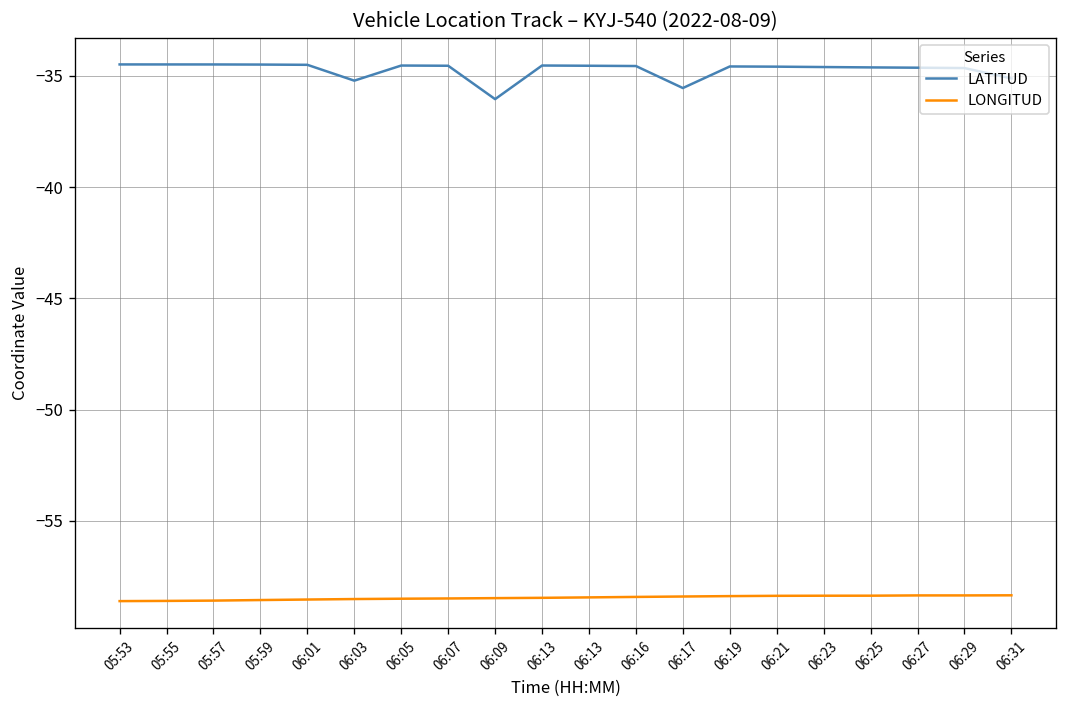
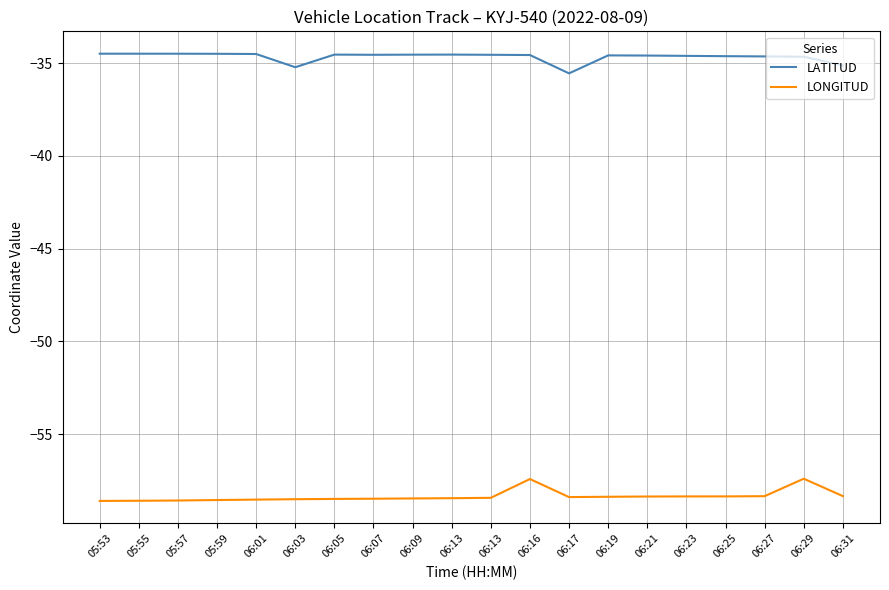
LATITUD, 06:09: -36.0 -> -34.5
LONGITUD, 06:16: -58.4 -> -57.4
LONGITUD, 06:29: -58.4 -> -57.4
